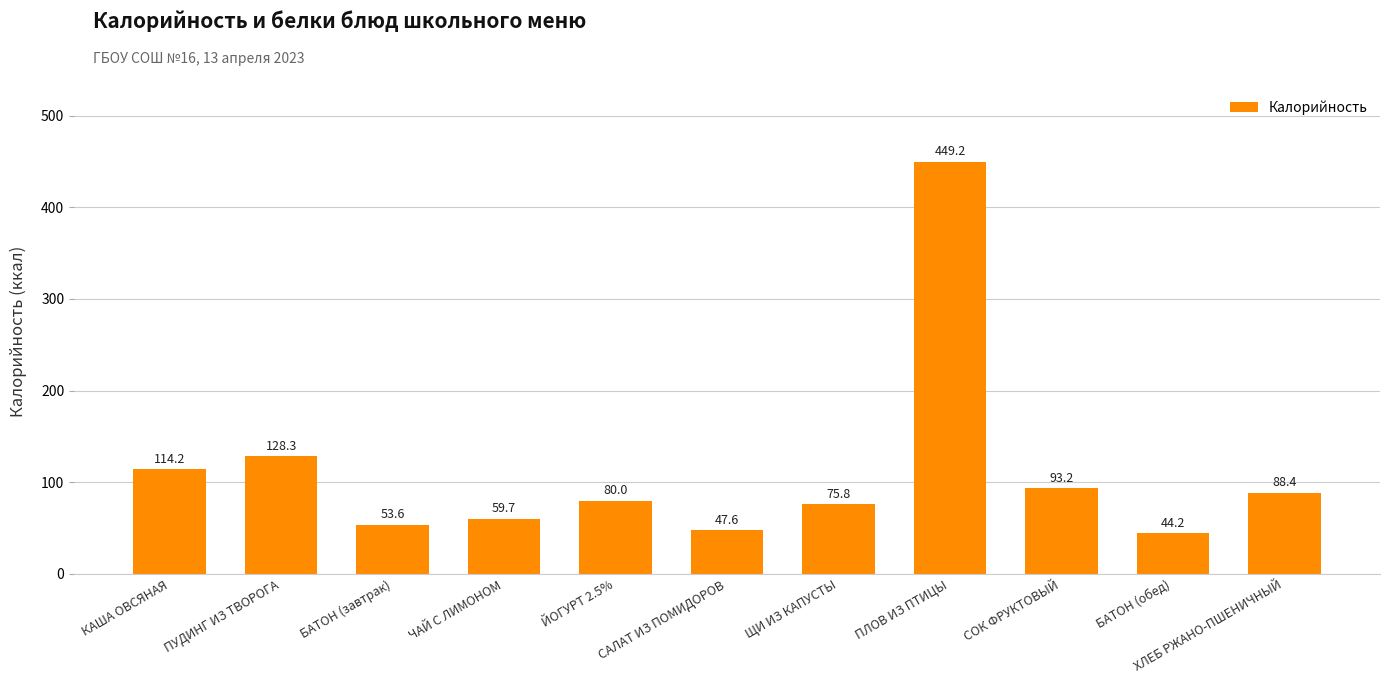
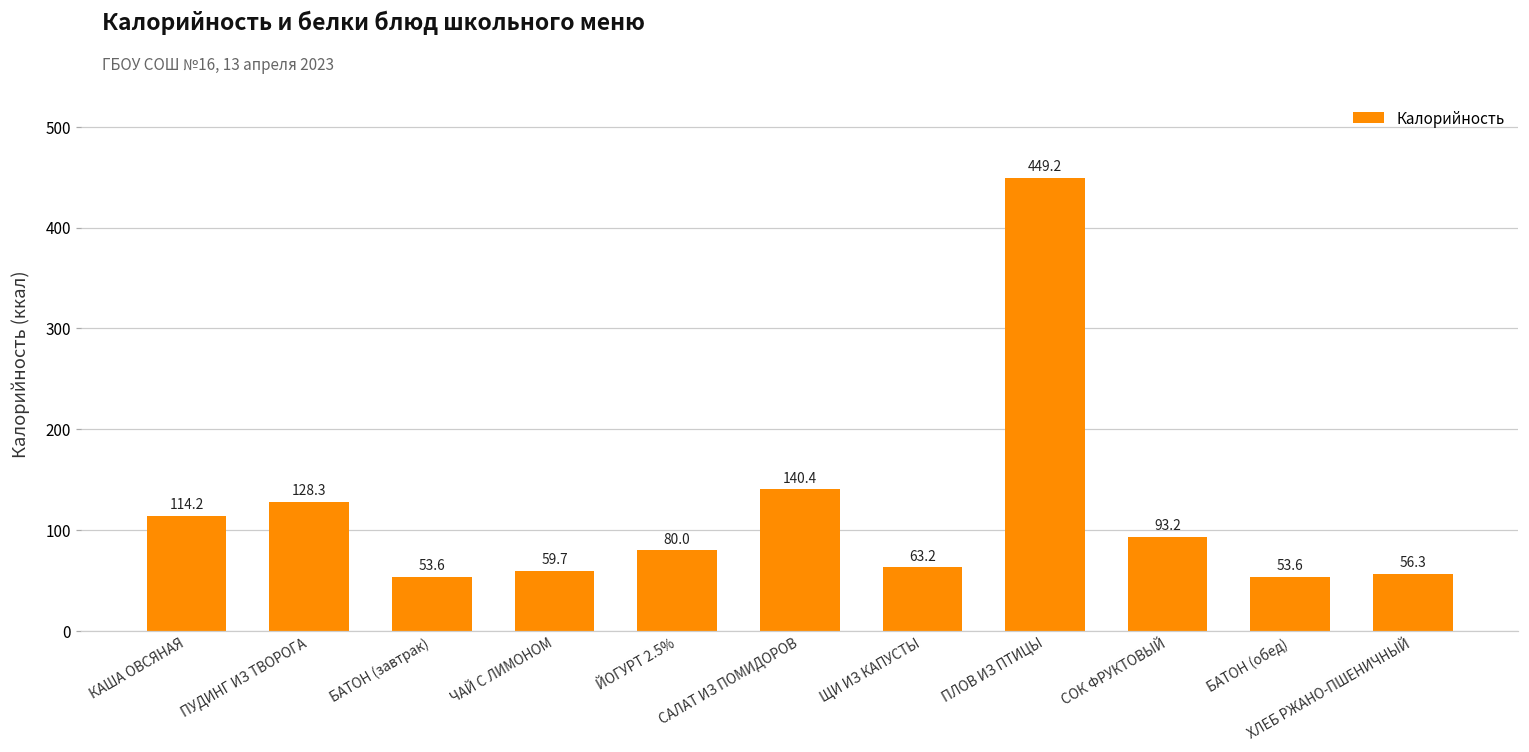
САЛАТ ИЗ ПОМИДОРОВ: 47.6 -> 140.4
ЩИ ИЗ КАПУСТЫ: 75.8 -> 63.2
БАТОН (обед): 44.2 -> 53.6
ХЛЕБ РЖАНО-ПШЕНИЧНЫЙ: 88.4 -> 56.3
